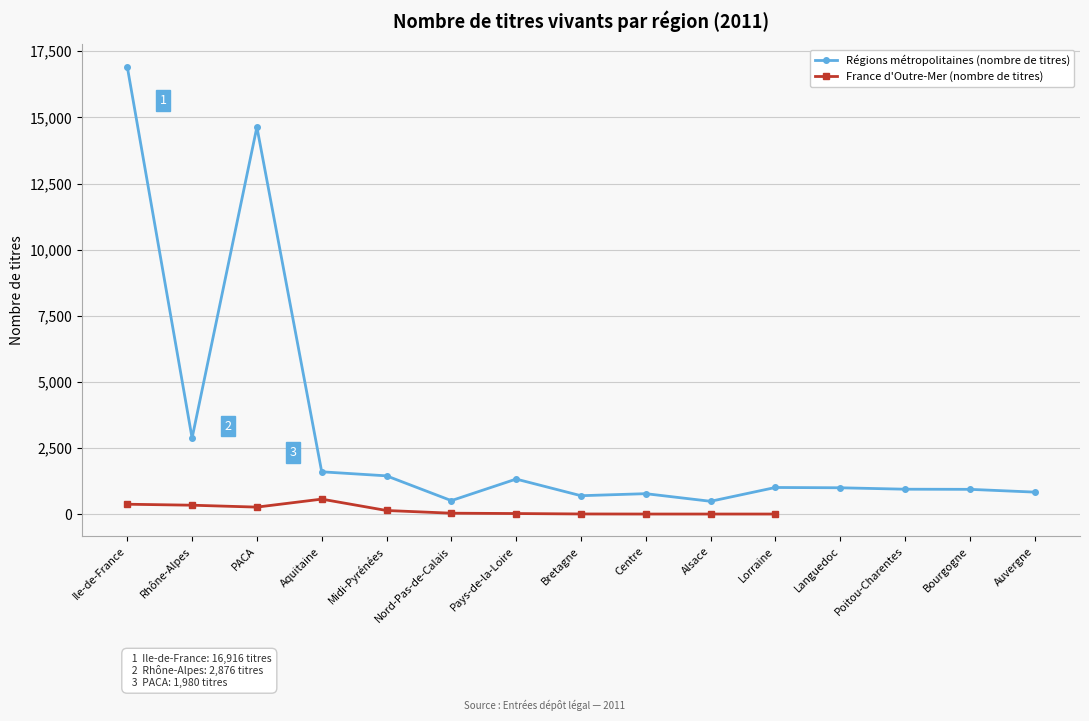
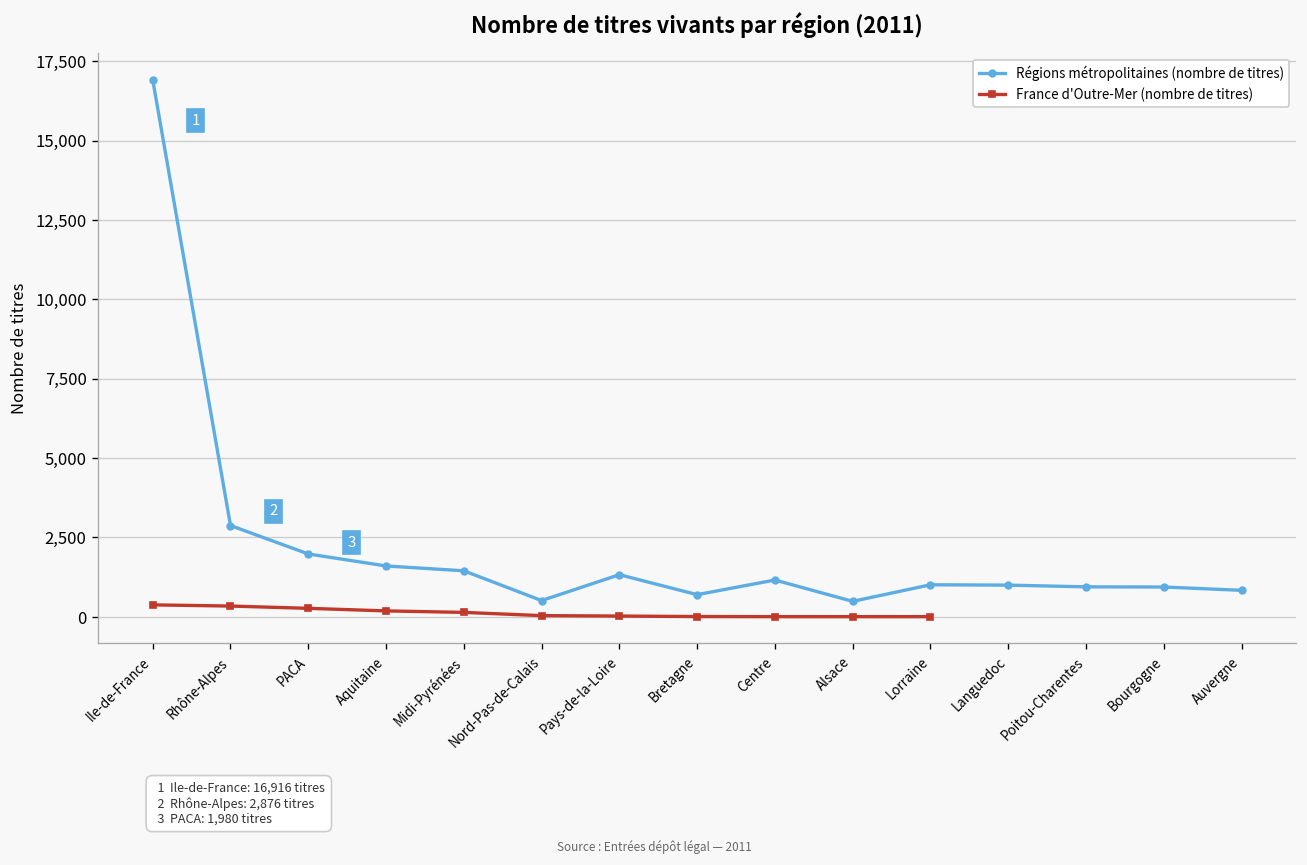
Régions métropolitaines (nombre de titres), PACA: 14,600 -> 2,000
France d'Outre-Mer (nombre de titres), Aquitaine: 600 -> 200
Régions métropolitaines (nombre de titres), Centre: 800 -> 1,200
